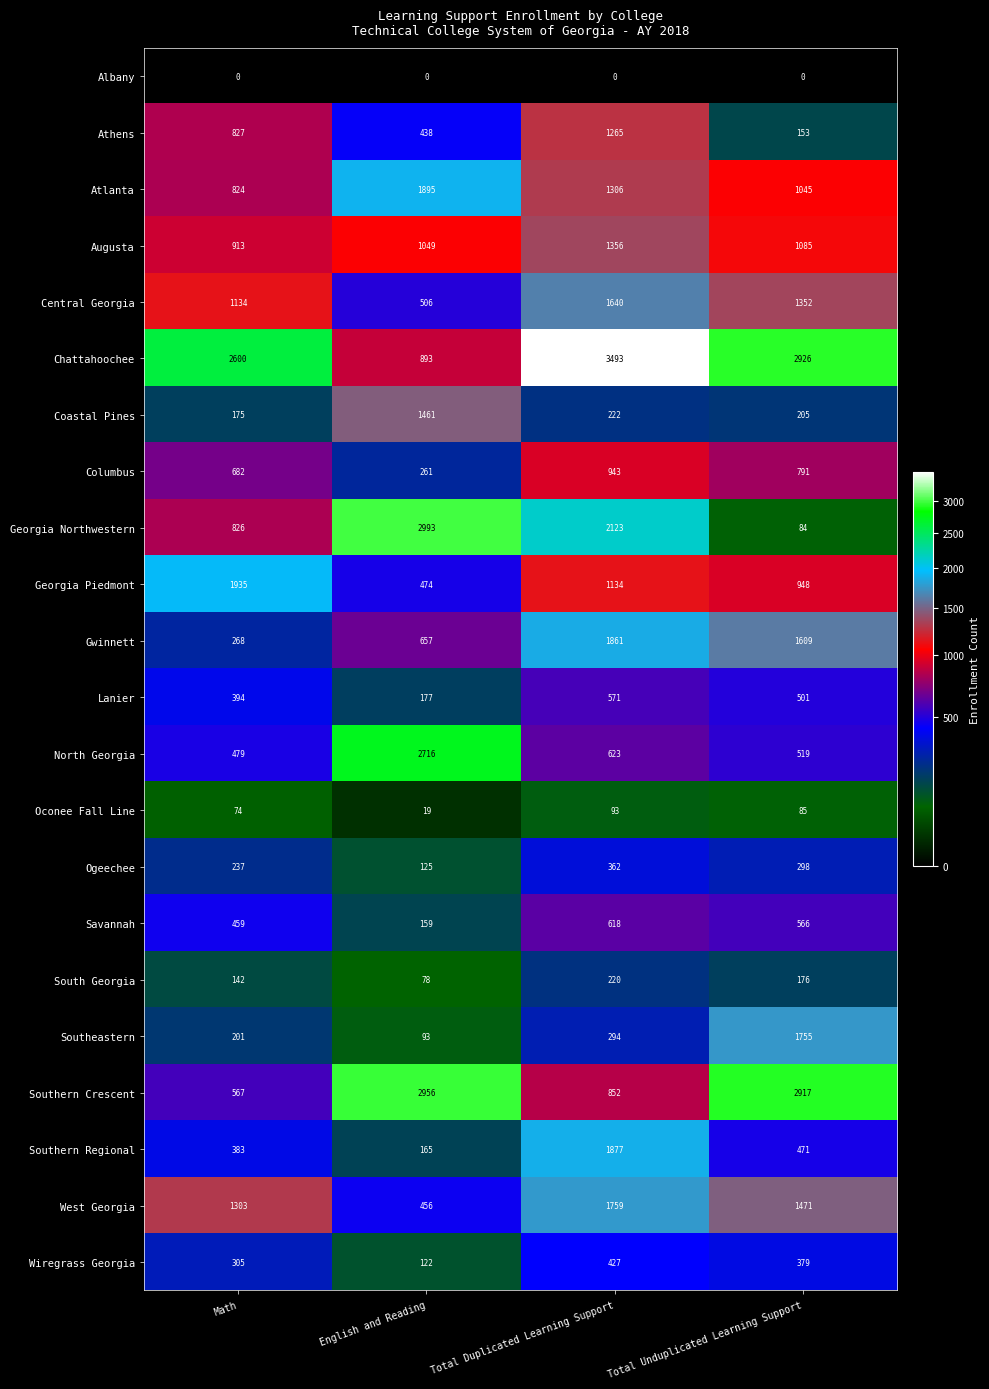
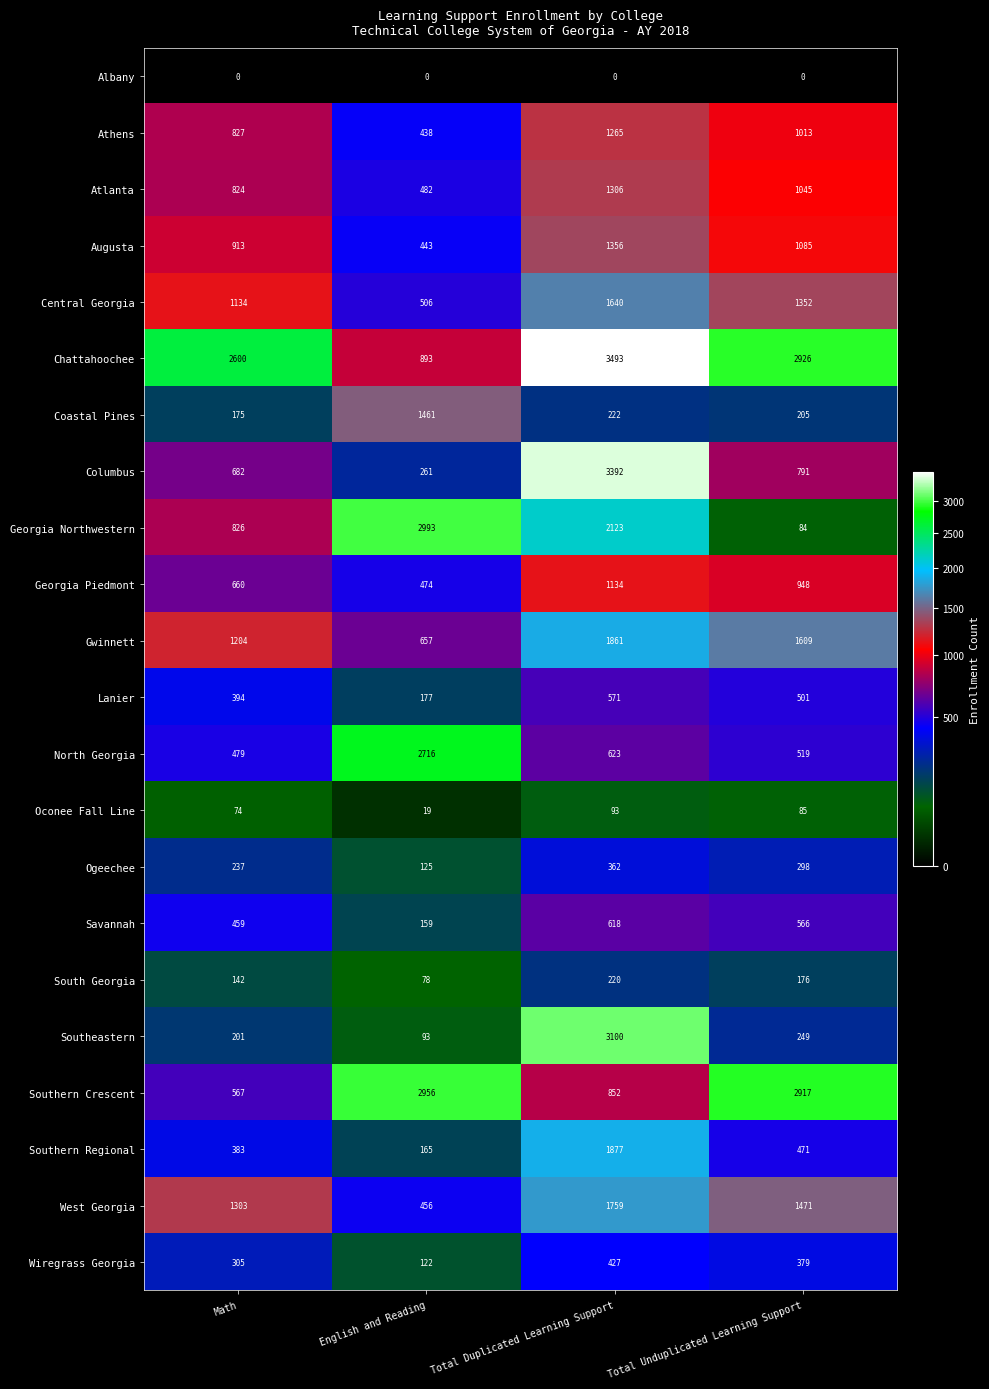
Athens, Total Unduplicated Learning Support: 153 -> 1013
Atlanta, English and Reading: 1895 -> 482
Augusta, English and Reading: 1049 -> 443
Columbus, Total Duplicated Learning Support: 943 -> 3392
Georgia Piedmont, Math: 1935 -> 660
Gwinnett, Math: 268 -> 1204
Southeastern, Total Duplicated Learning Support: 294 -> 3100
Southeastern, Total Unduplicated Learning Support: 1755 -> 249
